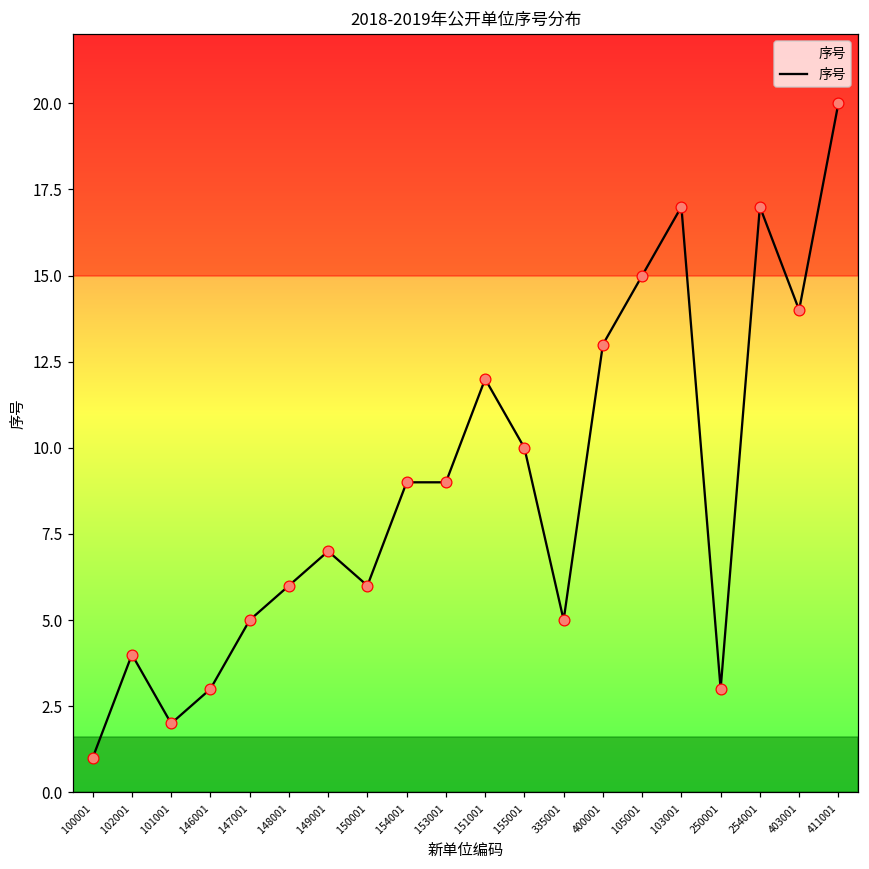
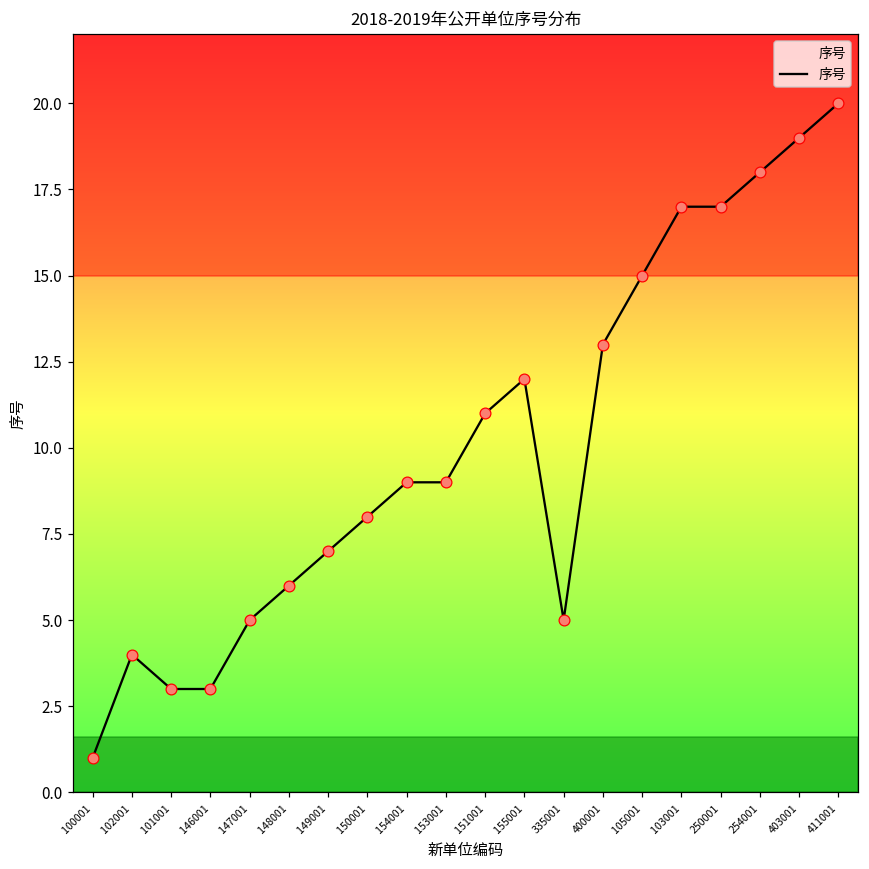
101001: 2 -> 3
150001: 6 -> 8
151001: 12 -> 11
155001: 10 -> 12
250001: 3 -> 17
254001: 17 -> 18
403001: 14 -> 19
